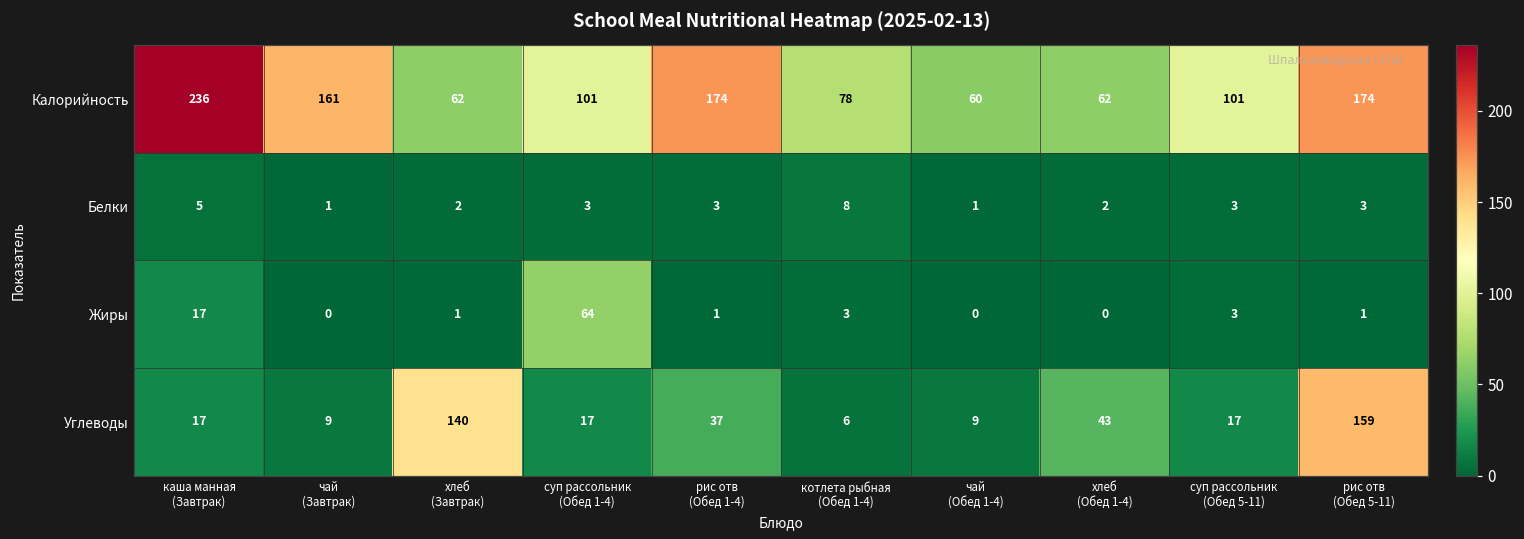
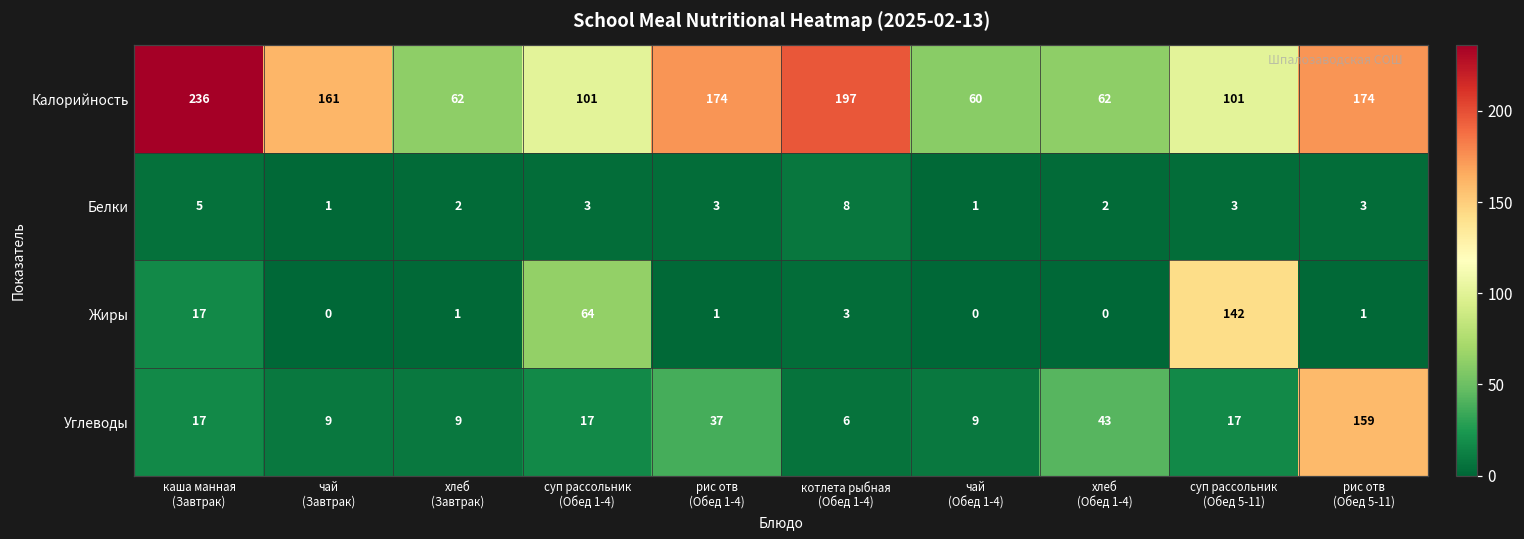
Калорийность, котлета рыбная (Обед 1-4): 78 -> 197
Жиры, суп рассольник (Обед 5-11): 3 -> 142
Углеводы, хлеб (Завтрак): 140 -> 9
